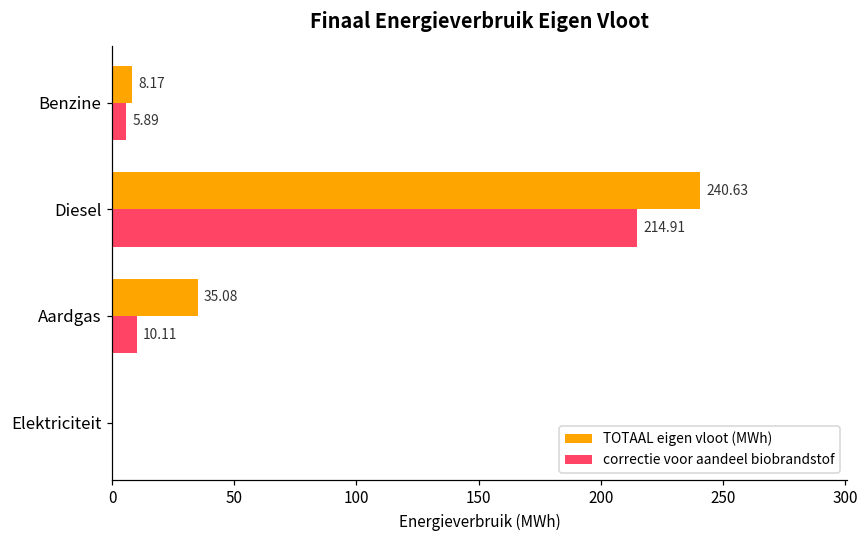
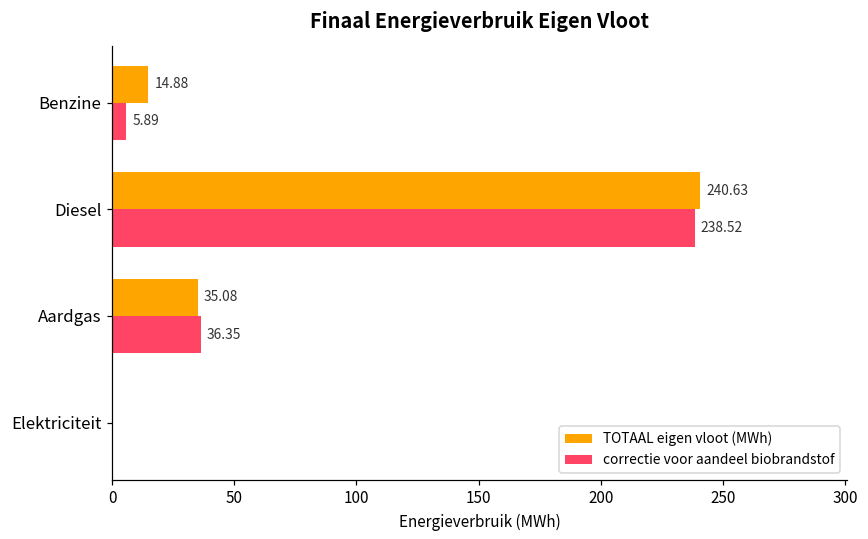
TOTAAL eigen vloot (MWh), Benzine: 8.17 -> 14.88
correctie voor aandeel biobrandstof, Diesel: 214.91 -> 238.52
correctie voor aandeel biobrandstof, Aardgas: 10.11 -> 36.35
